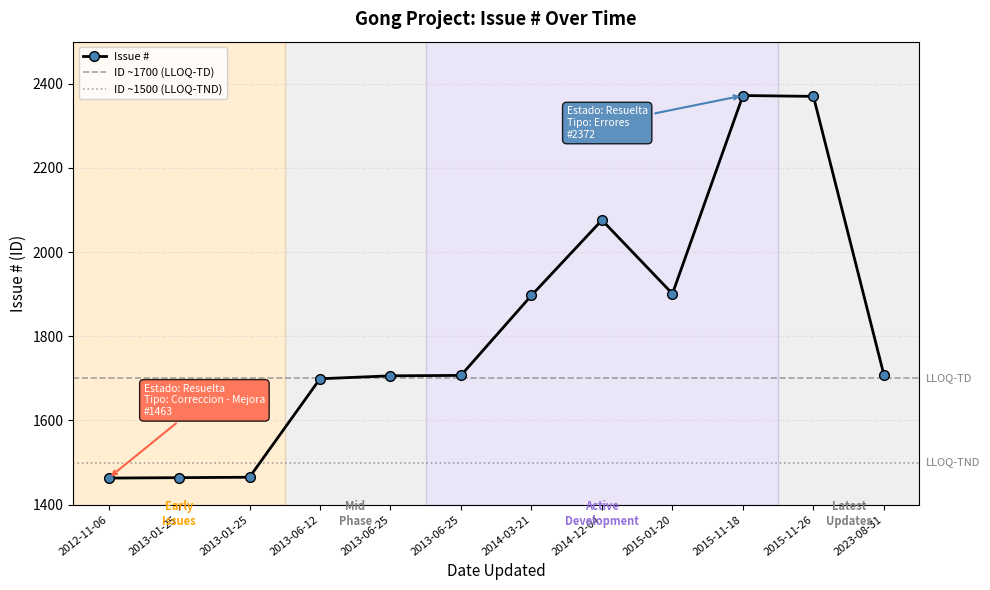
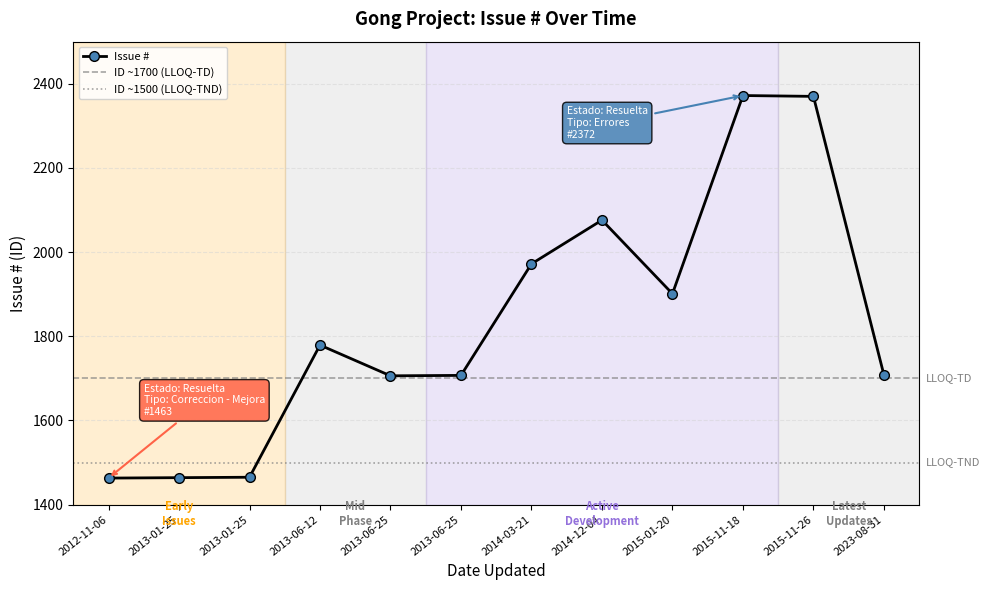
2013-06-12: 1700 -> 1780
2014-03-21: 1900 -> 1970
